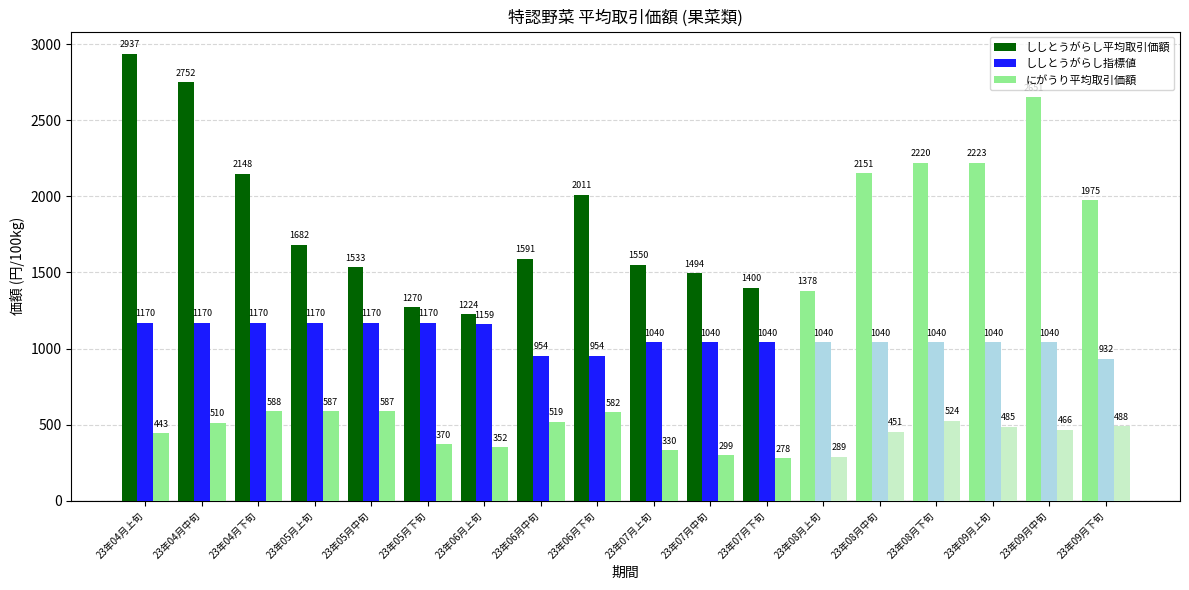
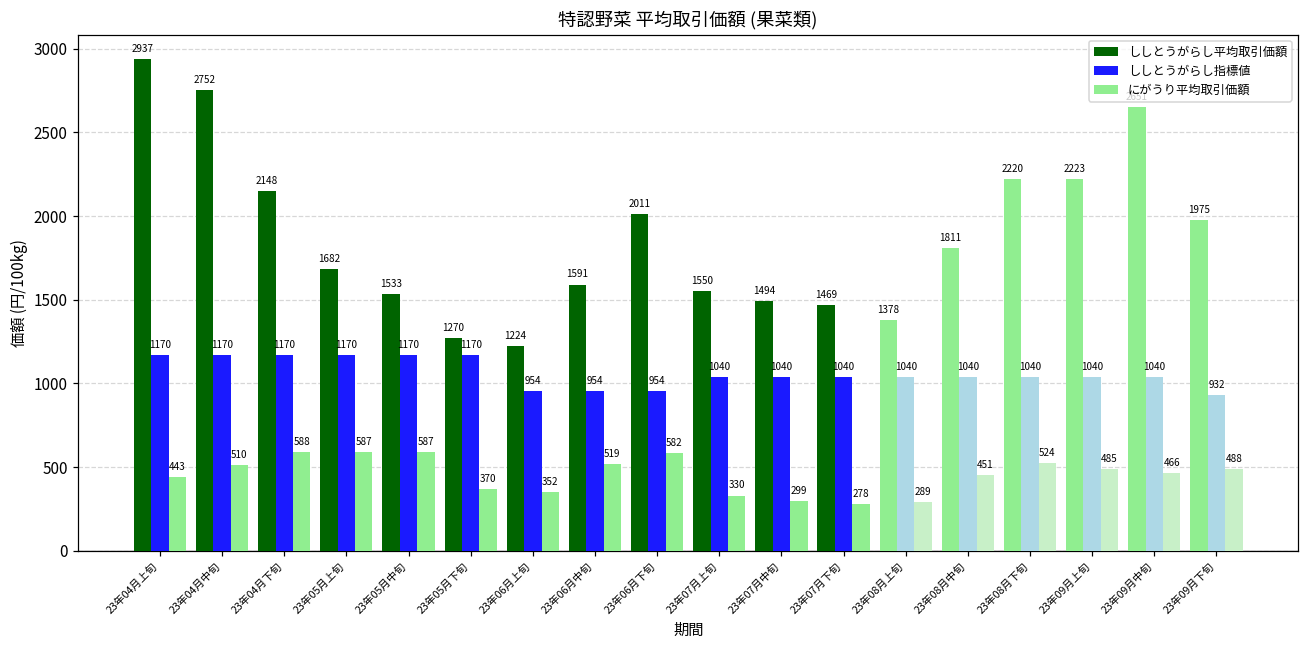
ししとうがらし指標値, 23年06月上旬: 1159 -> 954
ししとうがらし平均取引価額, 23年07月下旬: 1400 -> 1469
ししとうがらし平均取引価額, 23年08月中旬: 2151 -> 1811
